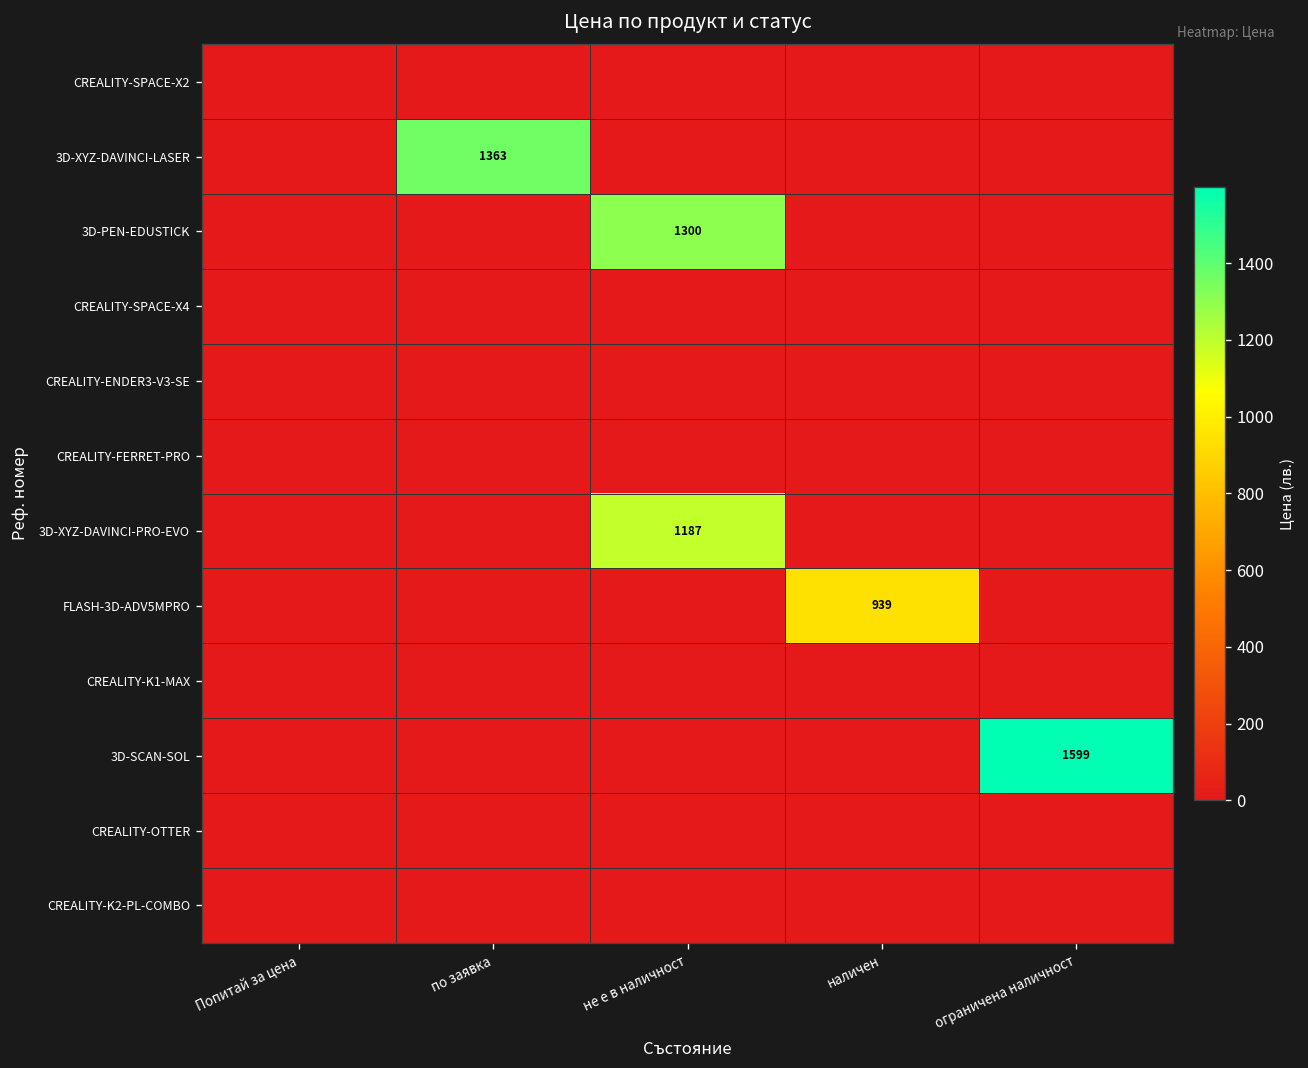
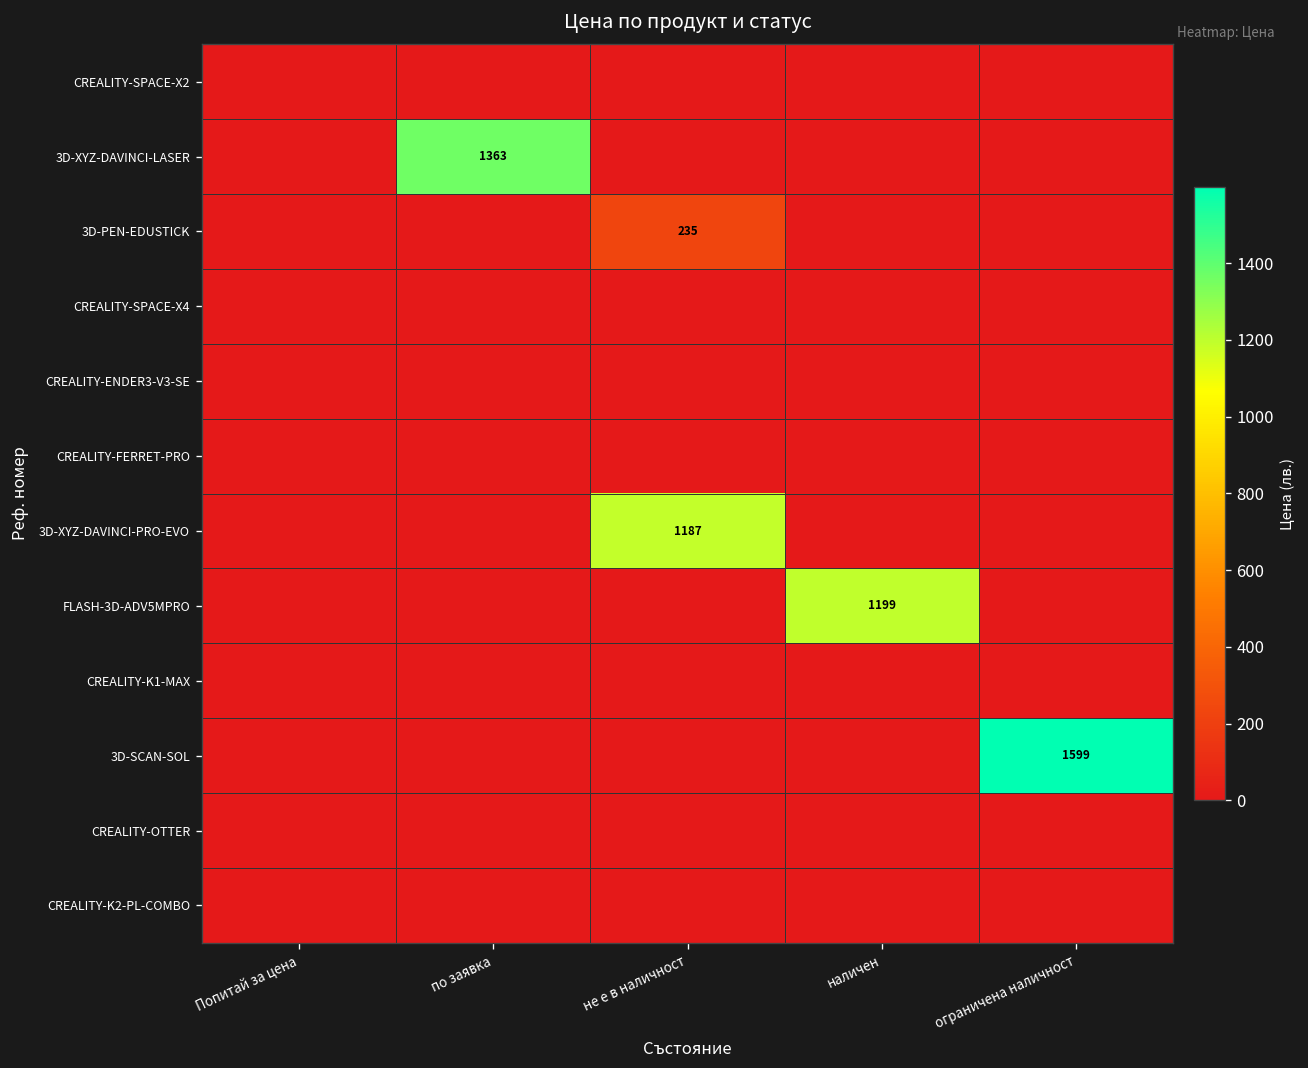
3D-PEN-EDUSTICK, не е в наличност: 1300 -> 235
FLASH-3D-ADV5MPRO, наличен: 939 -> 1199
